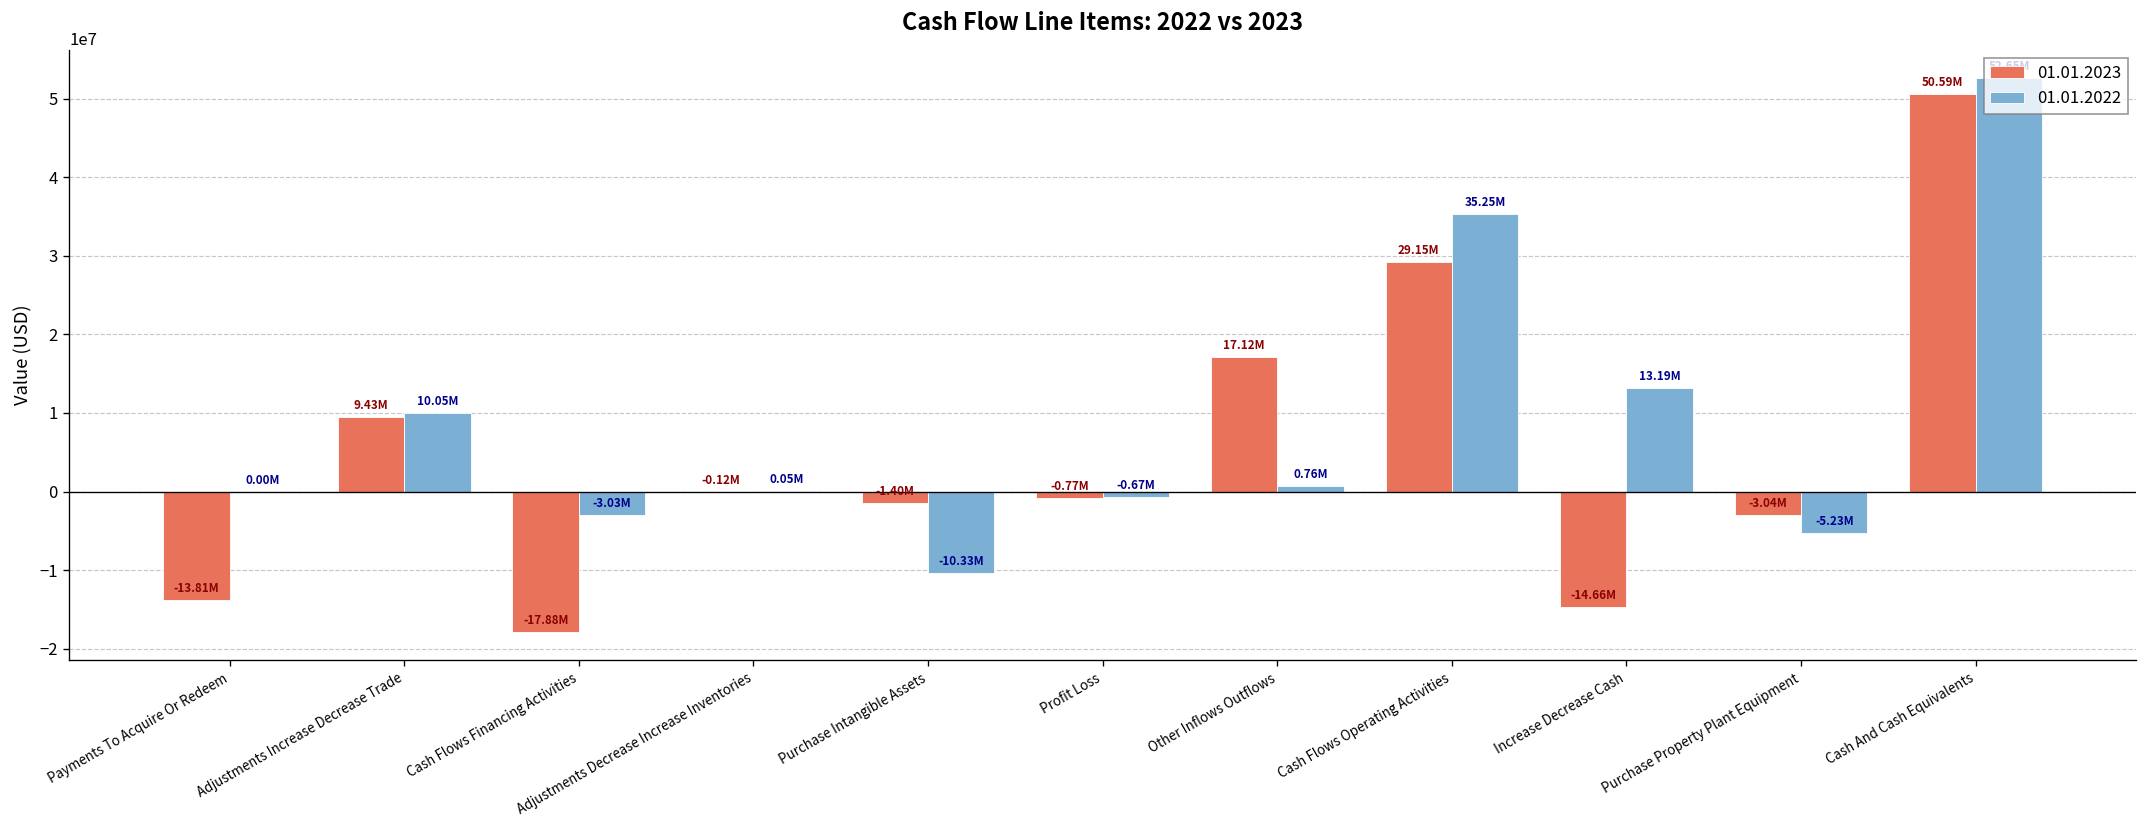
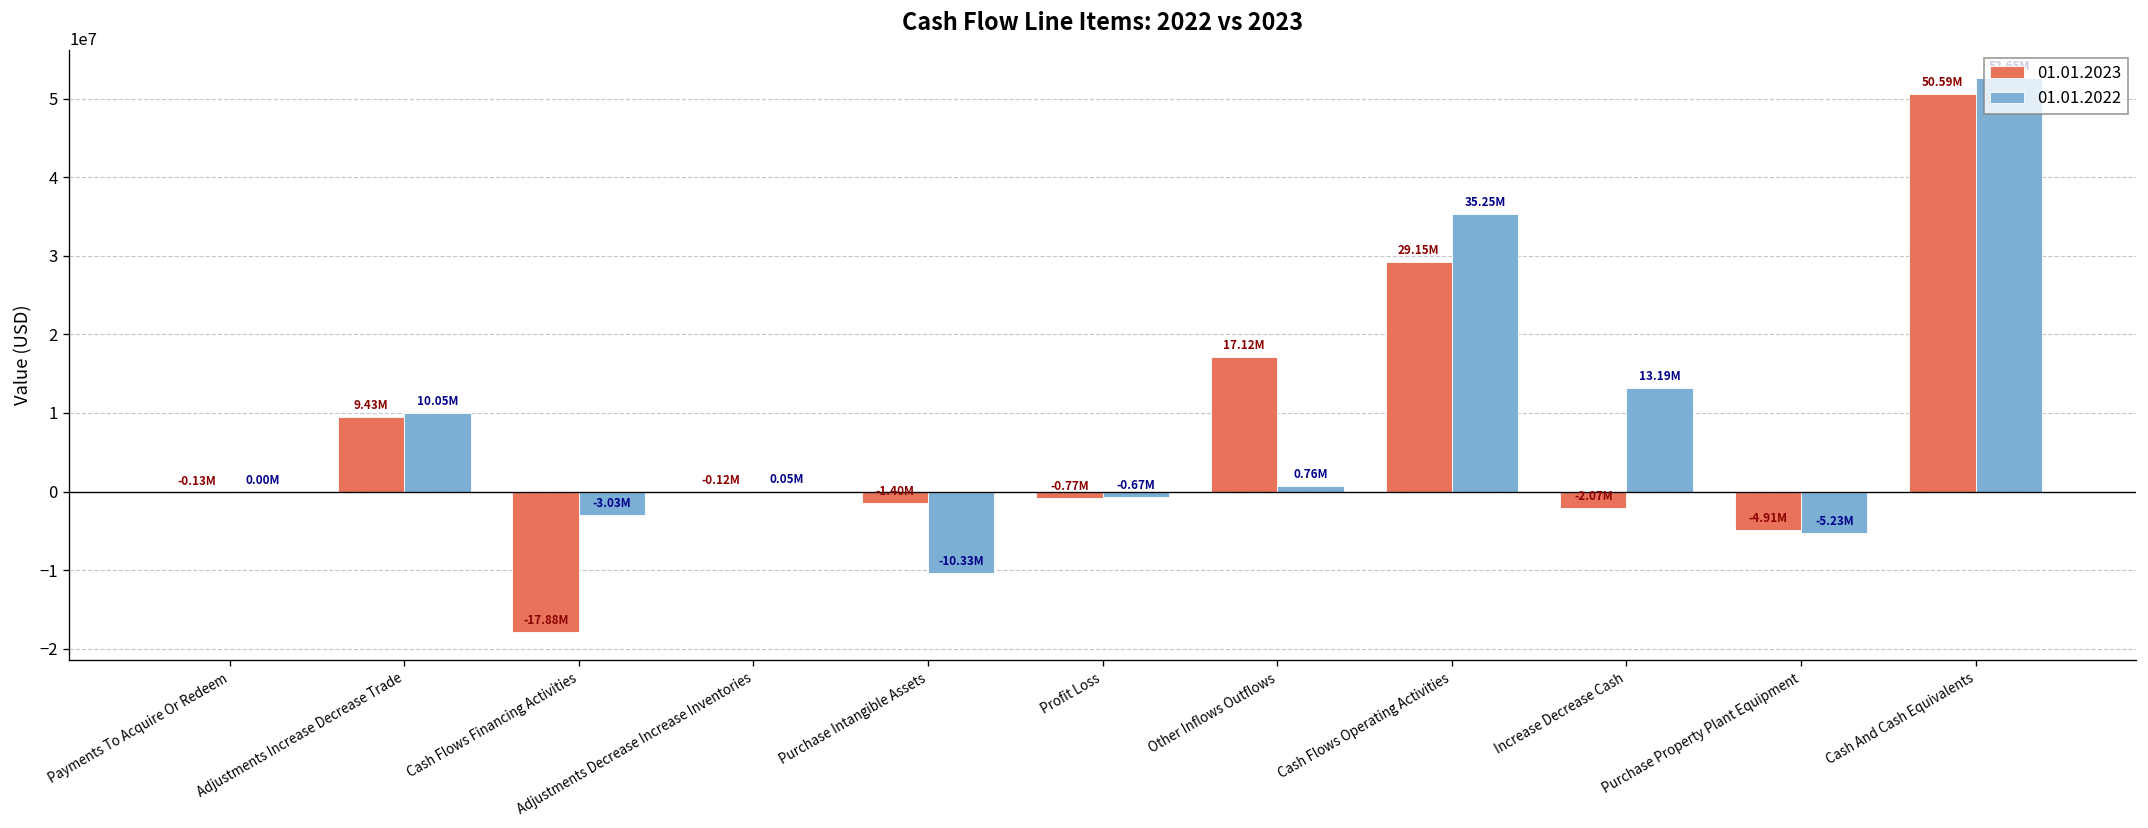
01.01.2023, Payments To Acquire Or Redeem: -13.81M -> -0.13M
01.01.2023, Increase Decrease Cash: -14.66M -> -2.07M
01.01.2023, Purchase Property Plant Equipment: -3.04M -> -4.91M
